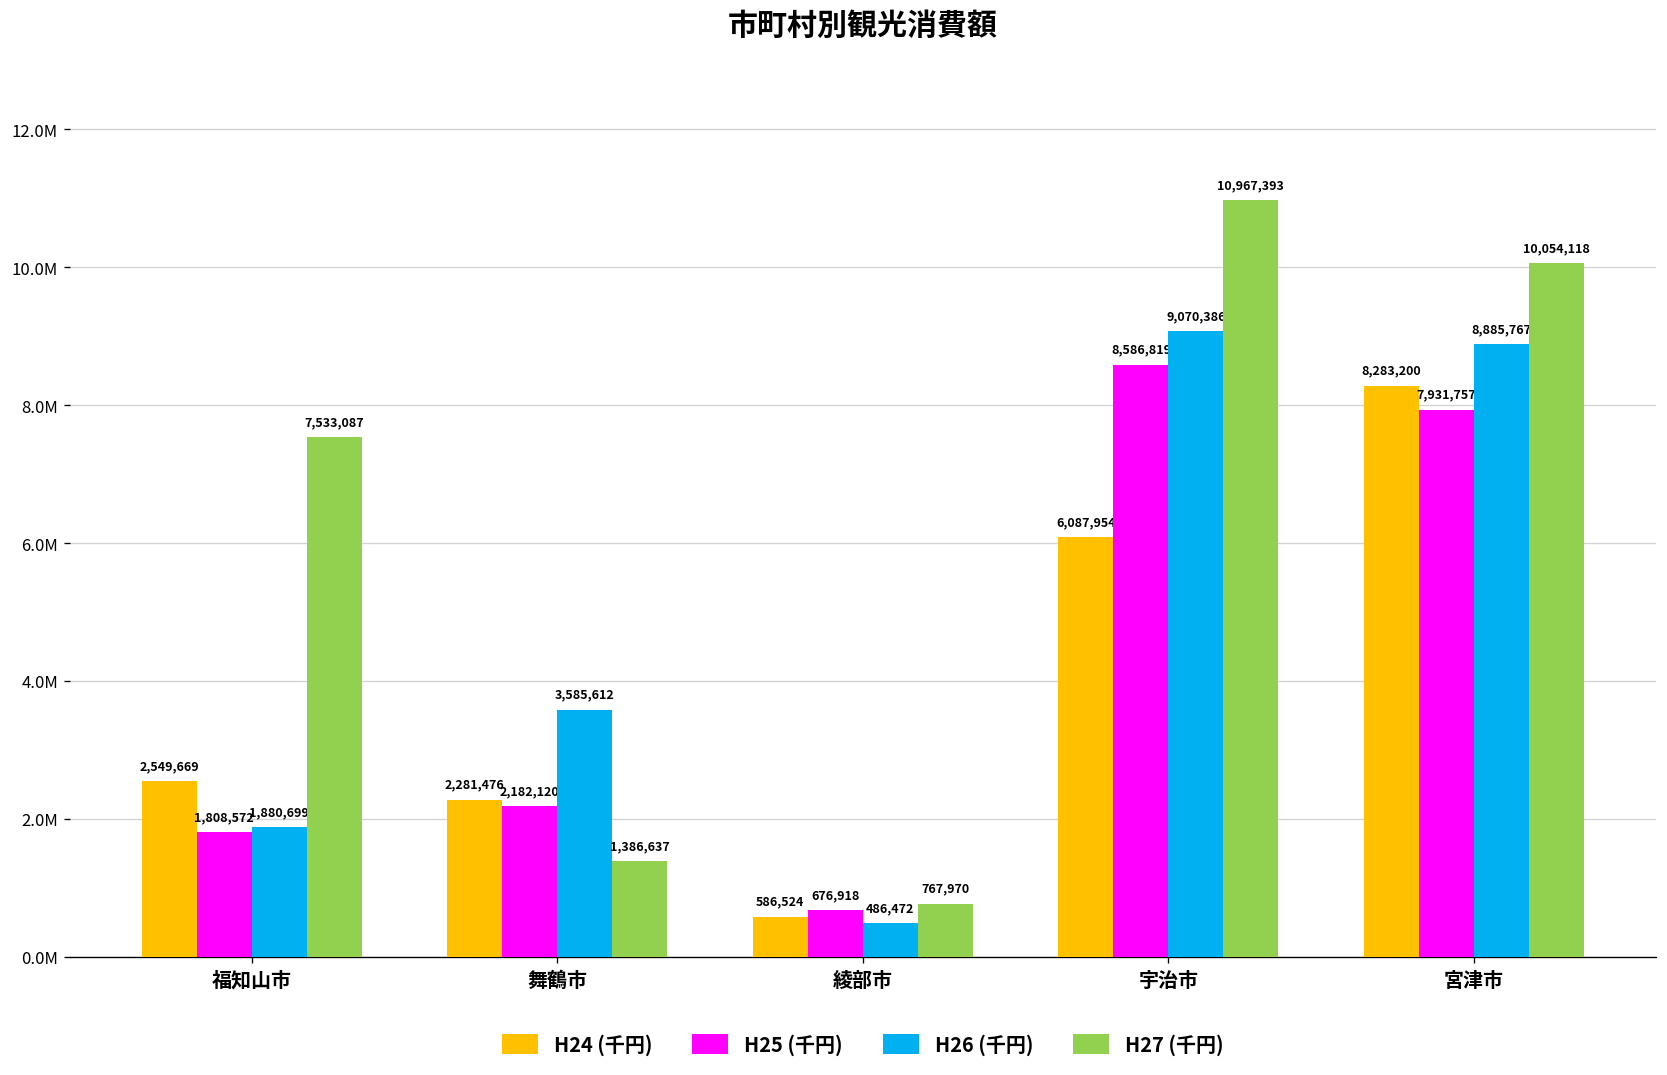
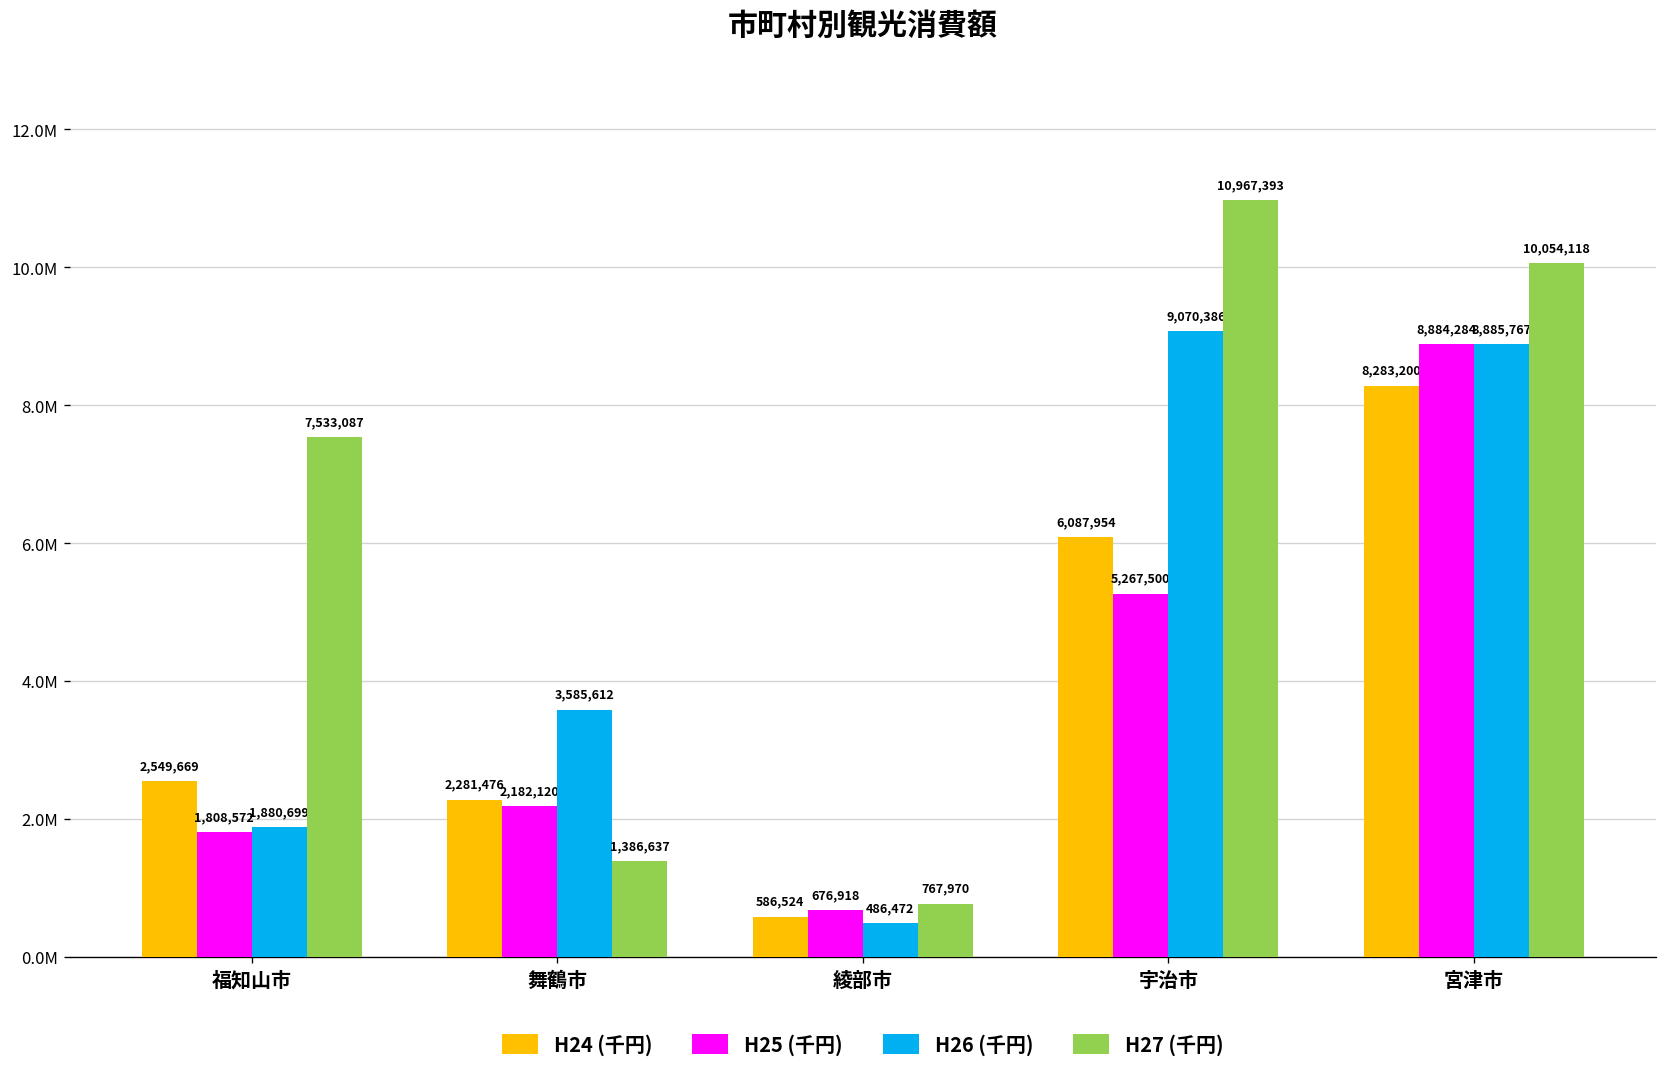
H25 (千円), 宇治市: 8,586,819 -> 5,267,500
H25 (千円), 宮津市: 7,931,757 -> 8,884,284
